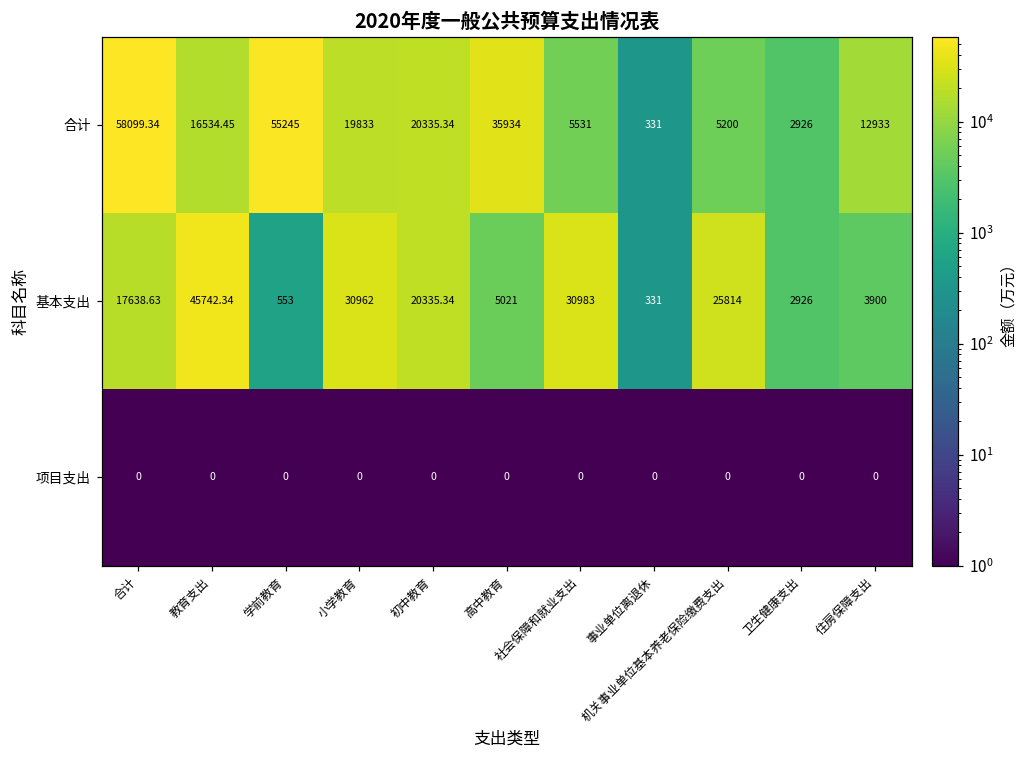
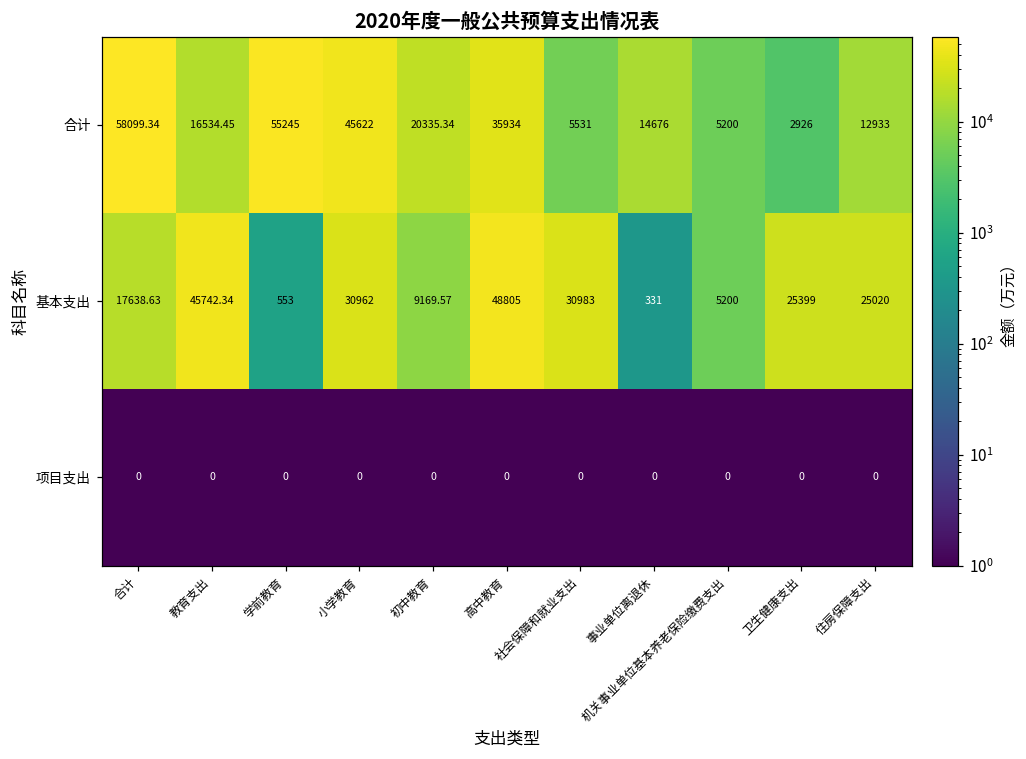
合计, 小学教育: 19833 -> 45622
合计, 事业单位离退休: 331 -> 14676
基本支出, 初中教育: 20335.34 -> 9169.57
基本支出, 高中教育: 5021 -> 48805
基本支出, 机关事业单位基本养老保险缴费支出: 25814 -> 5200
基本支出, 卫生健康支出: 2926 -> 25399
基本支出, 住房保障支出: 3900 -> 25020
